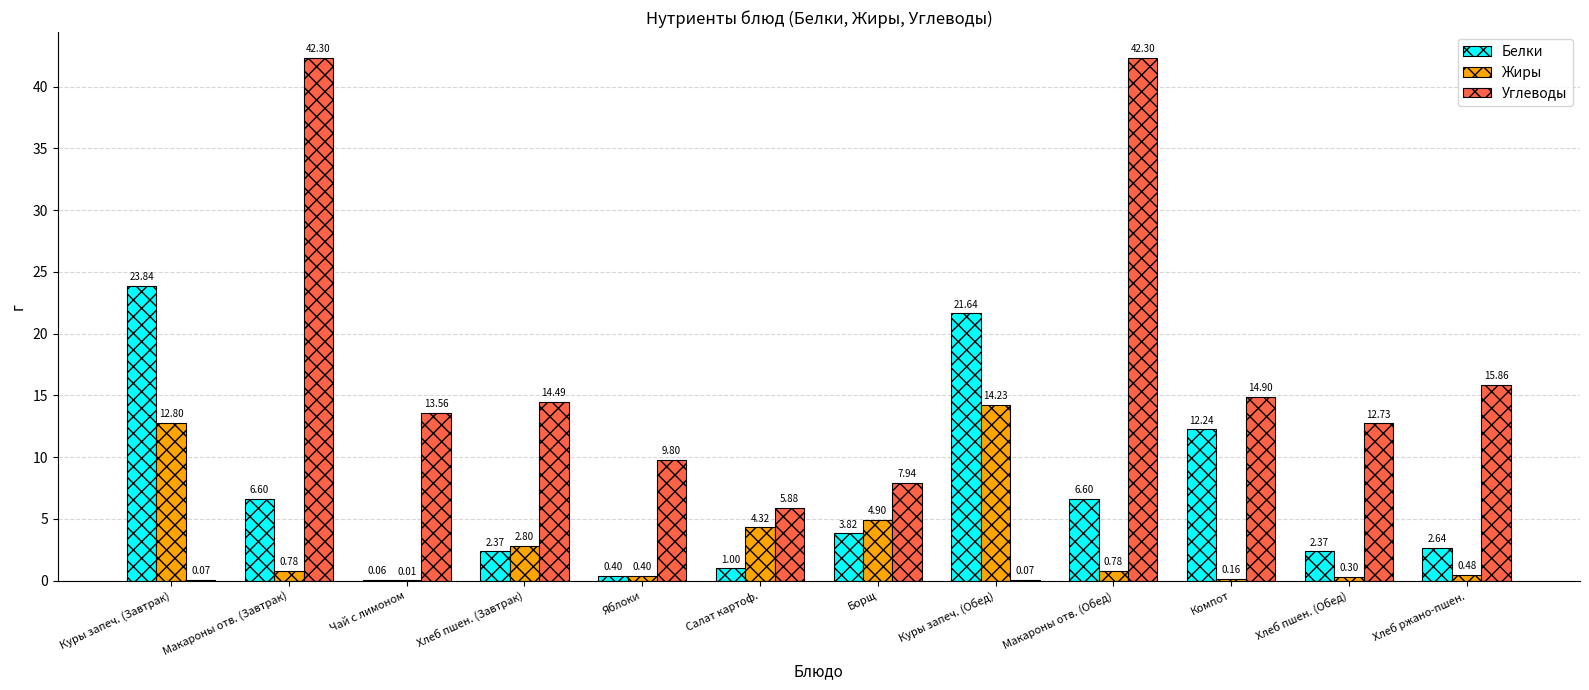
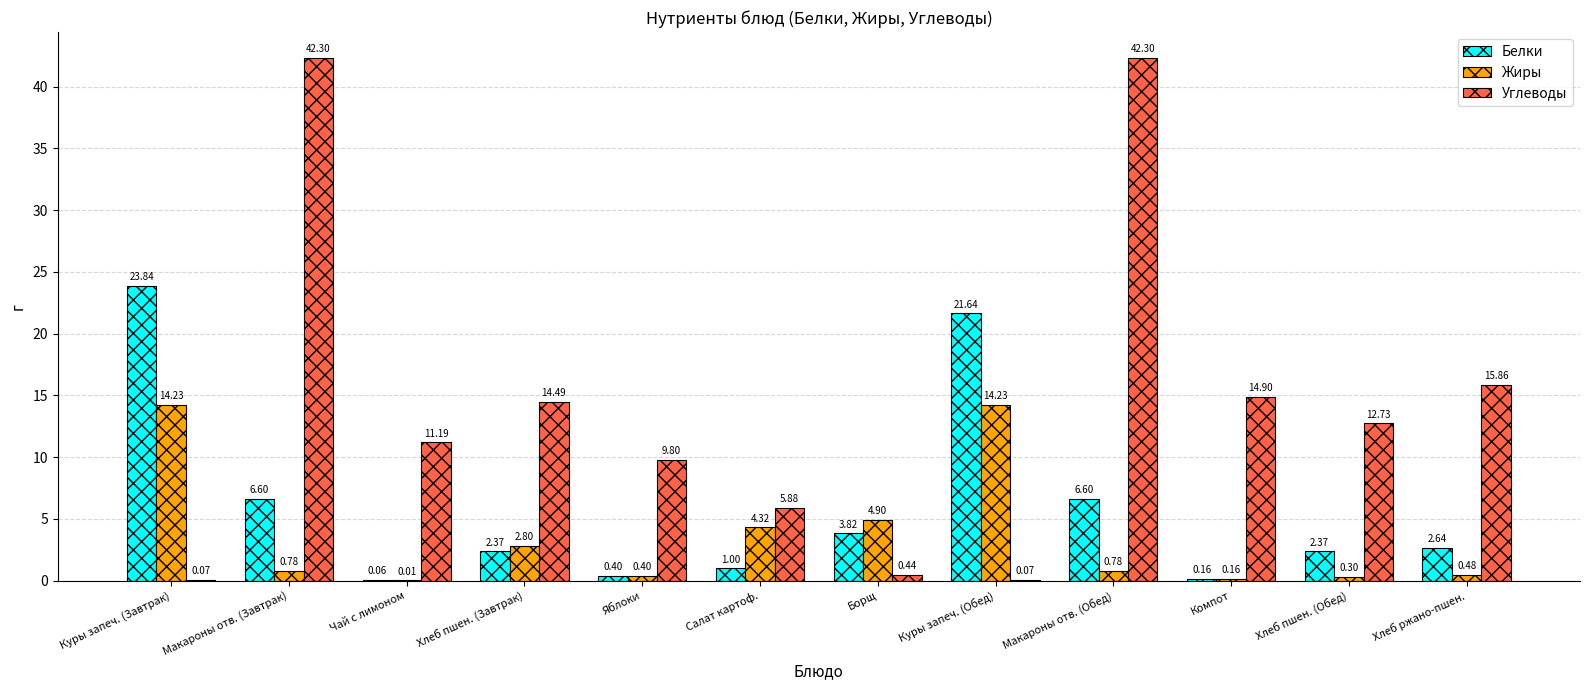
Жиры, Куры запеч. (Завтрак): 12.80 -> 14.23
Углеводы, Чай с лимоном: 13.56 -> 11.19
Углеводы, Борщ: 7.94 -> 0.44
Белки, Компот: 12.24 -> 0.16
